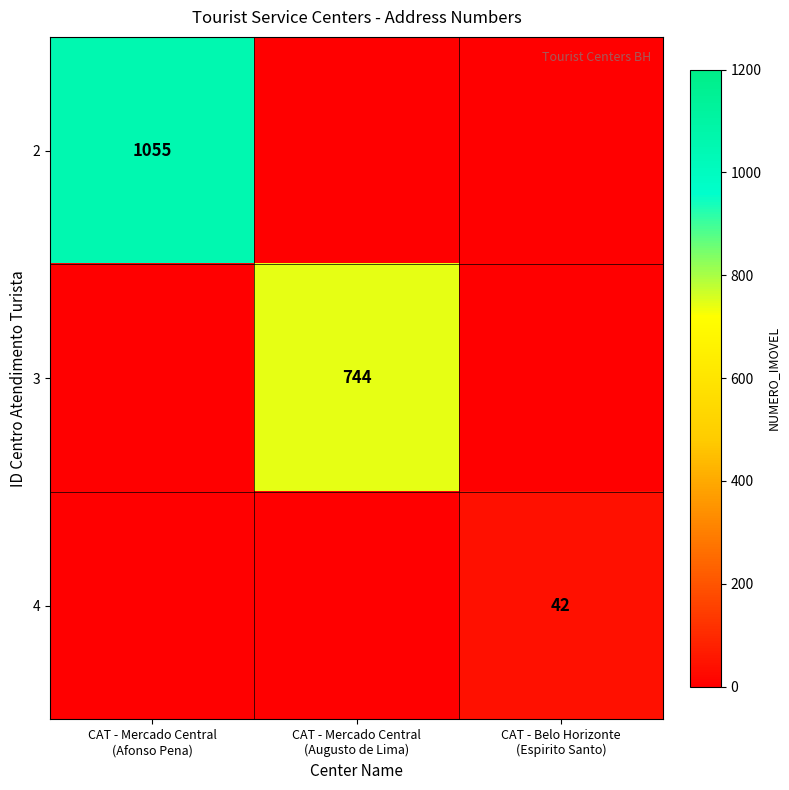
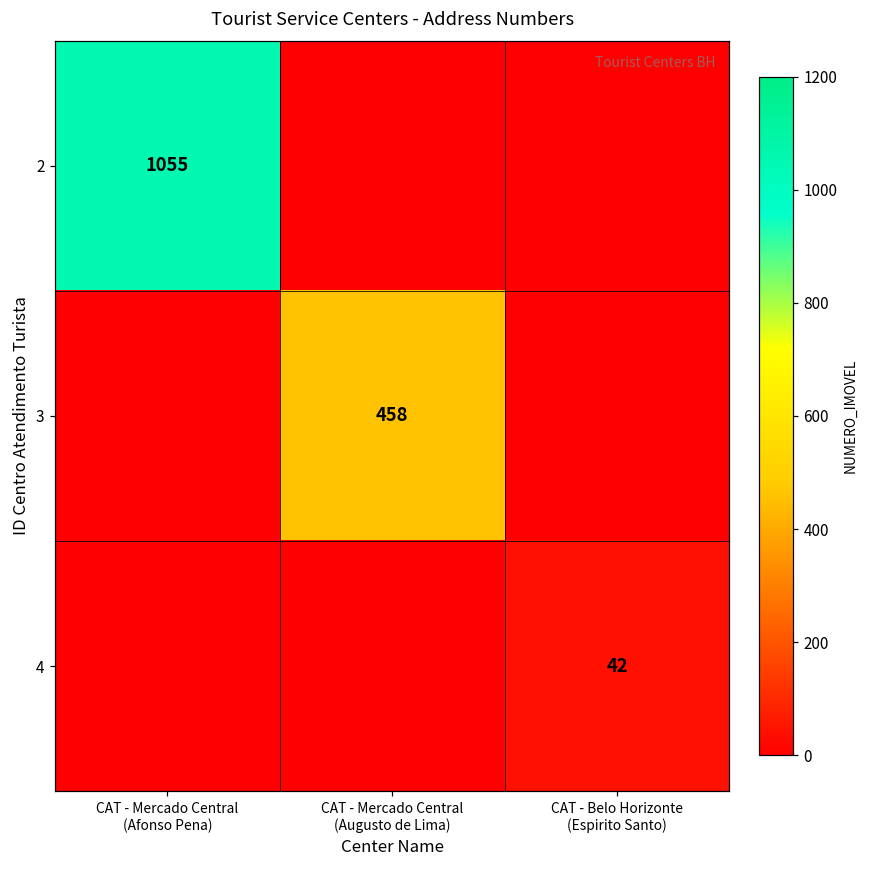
3, CAT - Mercado Central (Augusto de Lima): 744 -> 458
